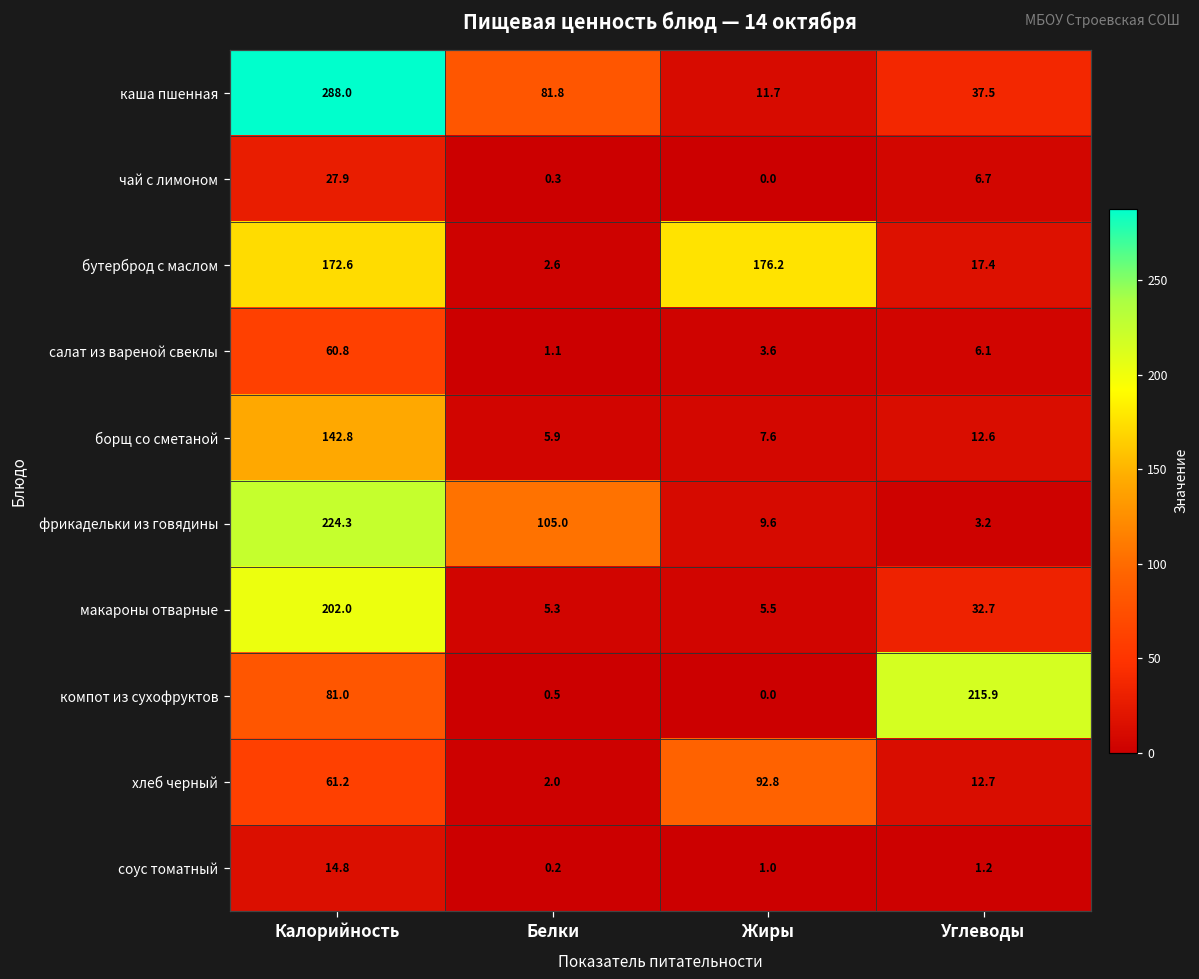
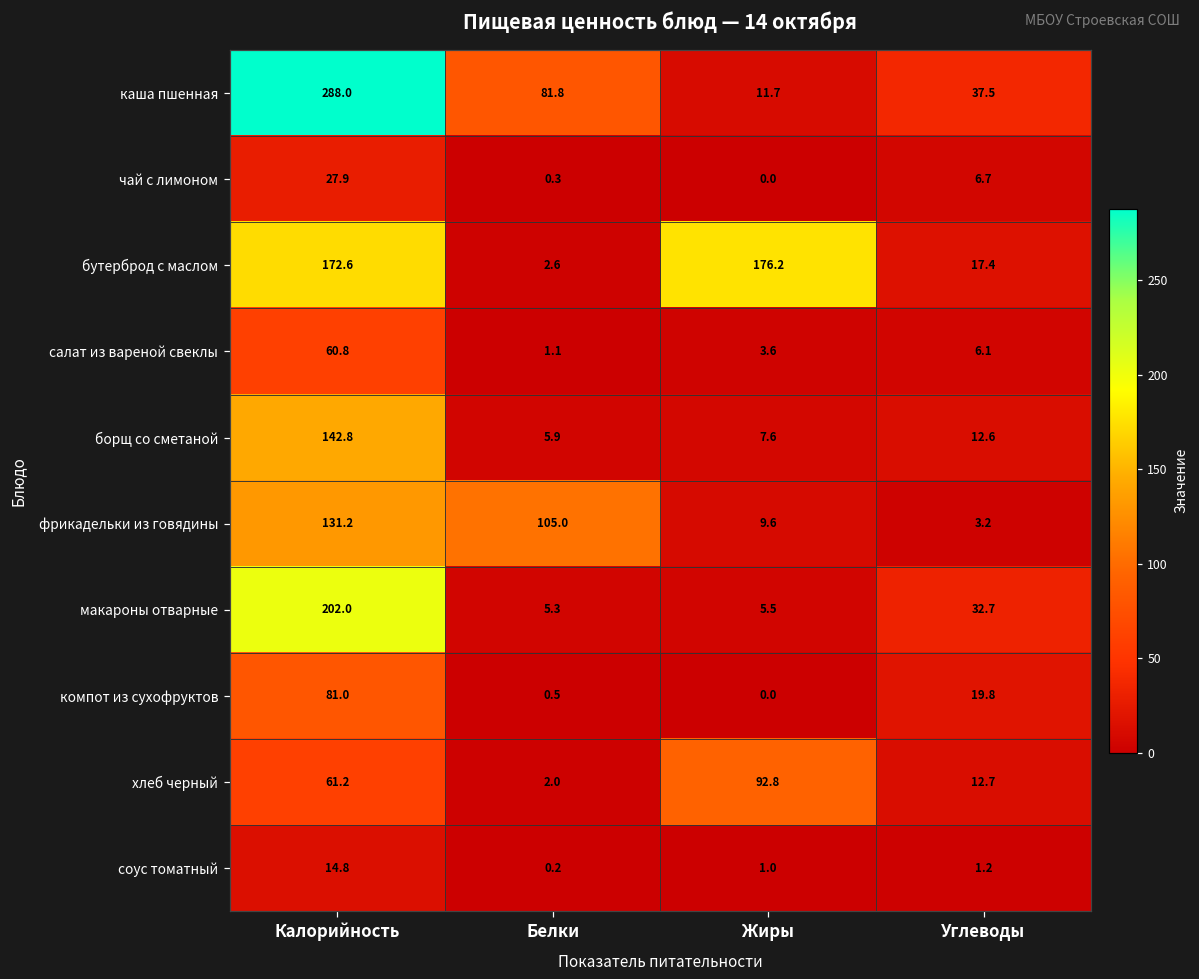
фрикадельки из говядины, Калорийность: 224.3 -> 131.2
компот из сухофруктов, Углеводы: 215.9 -> 19.8
